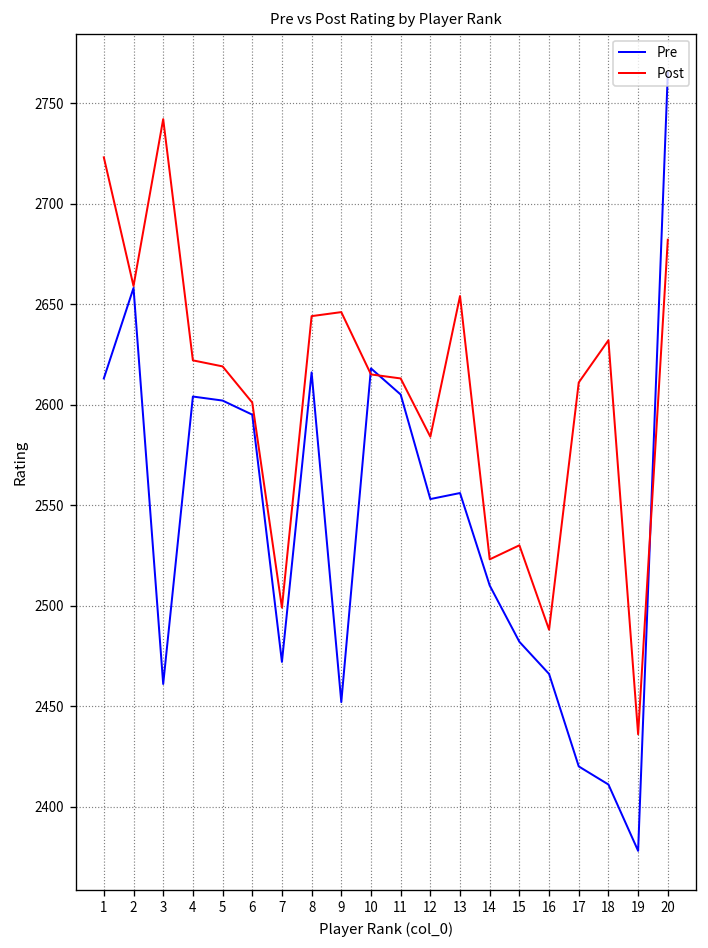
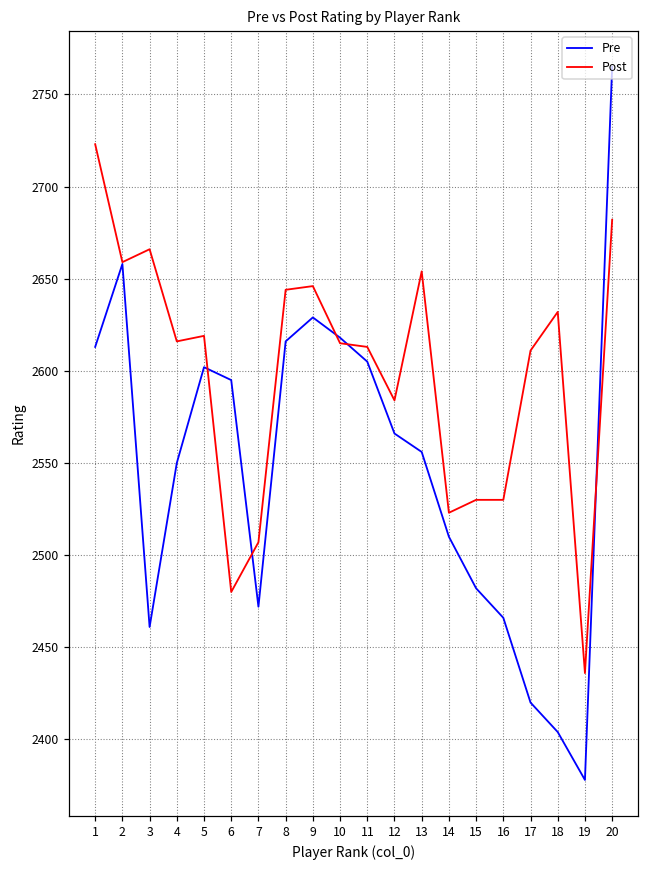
Post, 3: 2742 -> 2666
Pre, 4: 2604 -> 2550
Post, 4: 2622 -> 2616
Post, 6: 2601 -> 2480
Post, 7: 2499 -> 2507
Pre, 9: 2452 -> 2629
Pre, 12: 2553 -> 2566
Post, 16: 2488 -> 2530
Pre, 18: 2411 -> 2404
